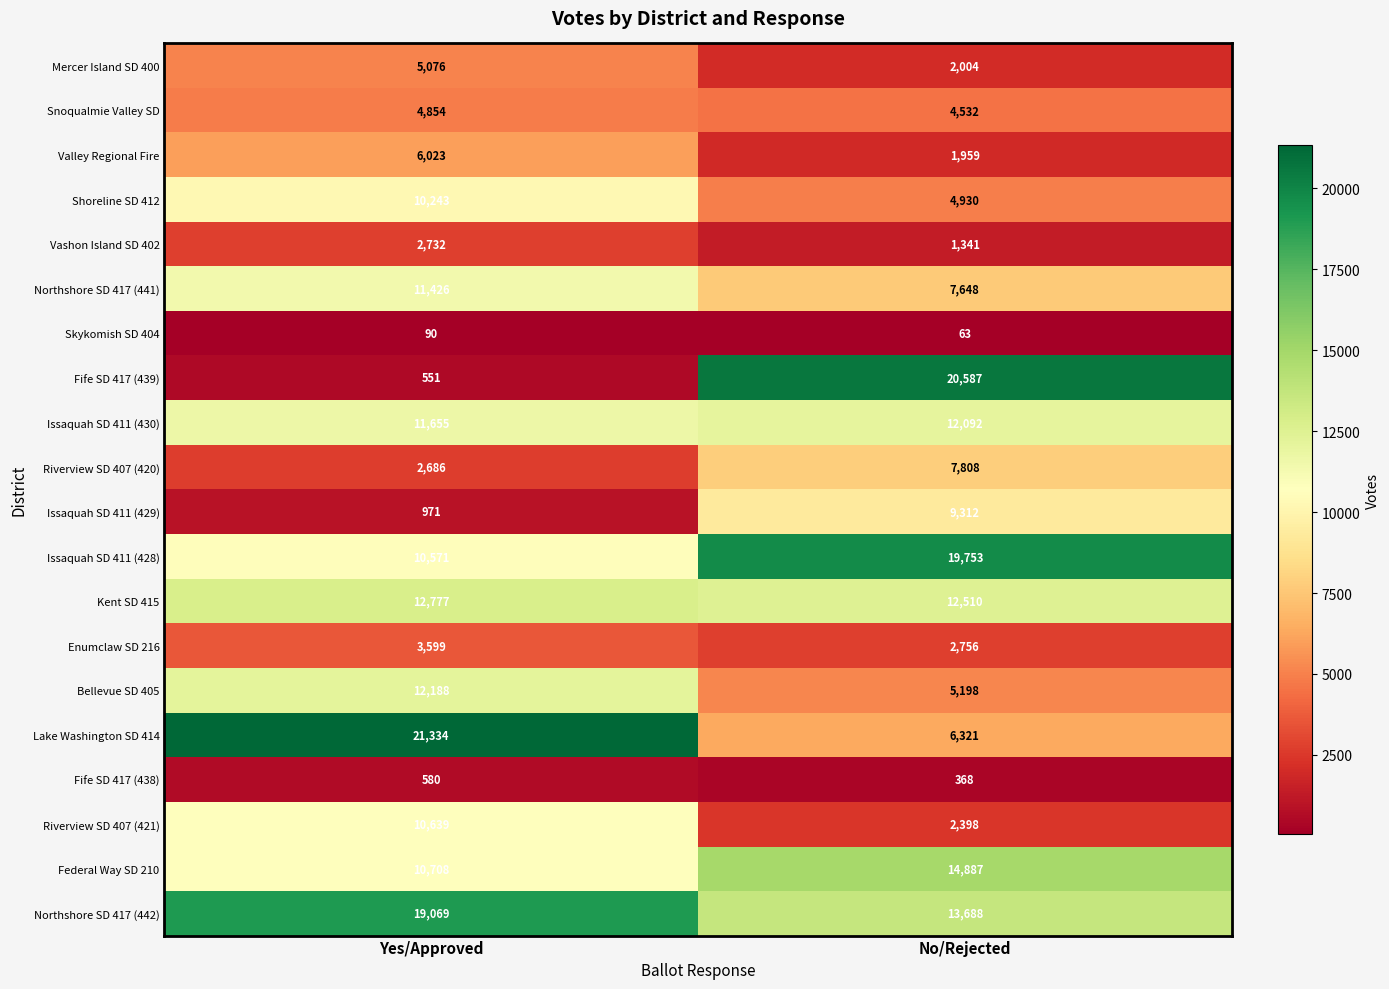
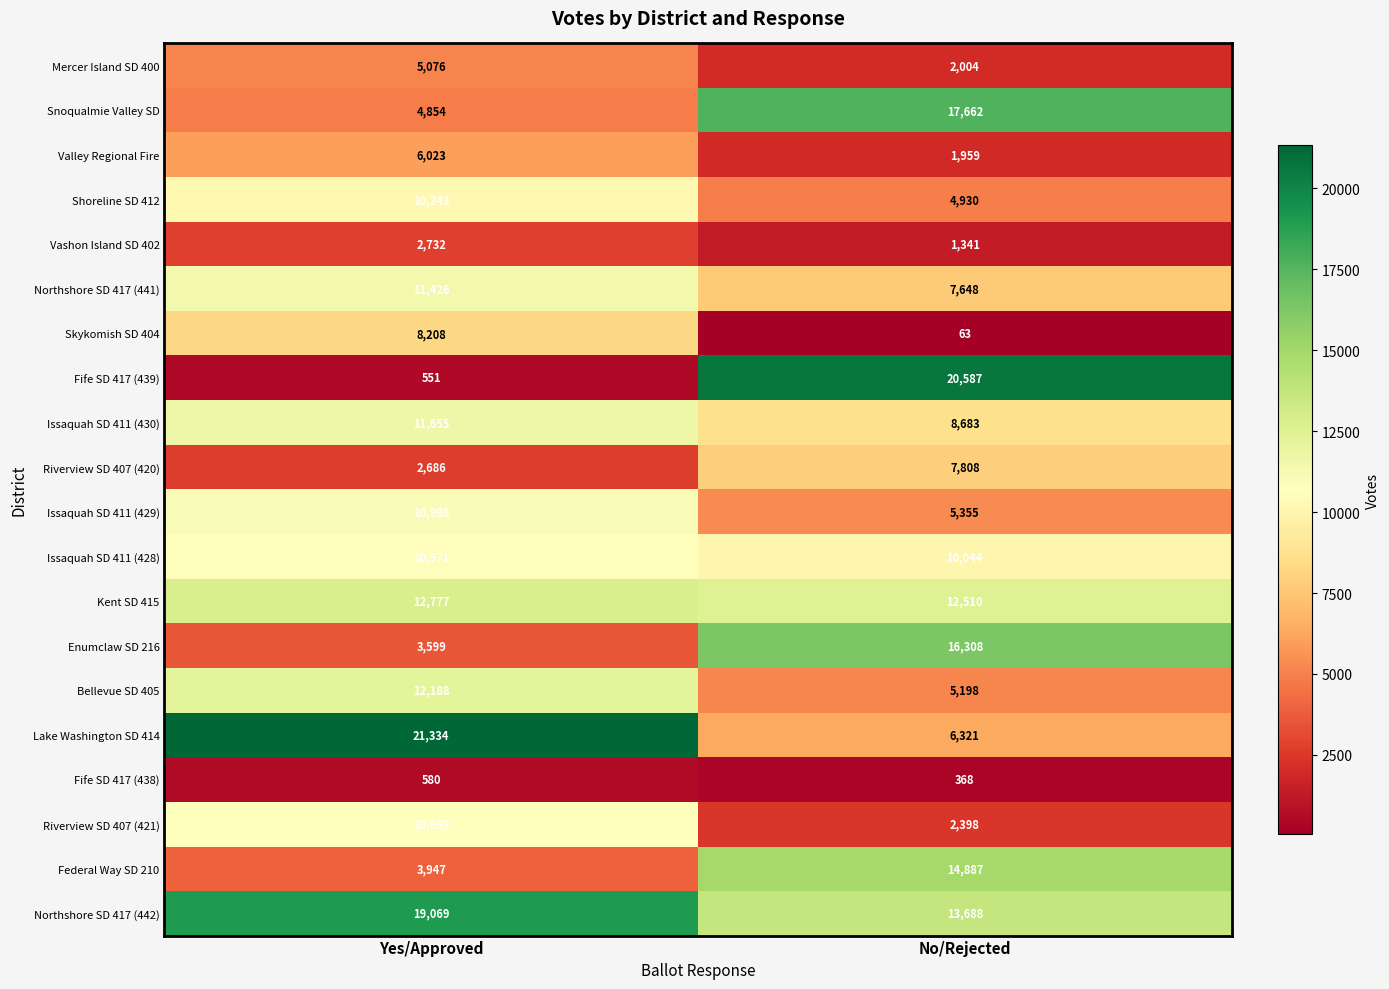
Snoqualmie Valley SD, No/Rejected: 4,532 -> 17,662
Skykomish SD 404, Yes/Approved: 90 -> 8,208
Issaquah SD 411 (430), No/Rejected: 12,092 -> 8,683
Issaquah SD 411 (429), Yes/Approved: 971 -> 10,998
Issaquah SD 411 (429), No/Rejected: 9,312 -> 5,355
Issaquah SD 411 (428), No/Rejected: 19,753 -> 10,044
Enumclaw SD 216, No/Rejected: 2,756 -> 16,308
Federal Way SD 210, Yes/Approved: 10,708 -> 3,947
